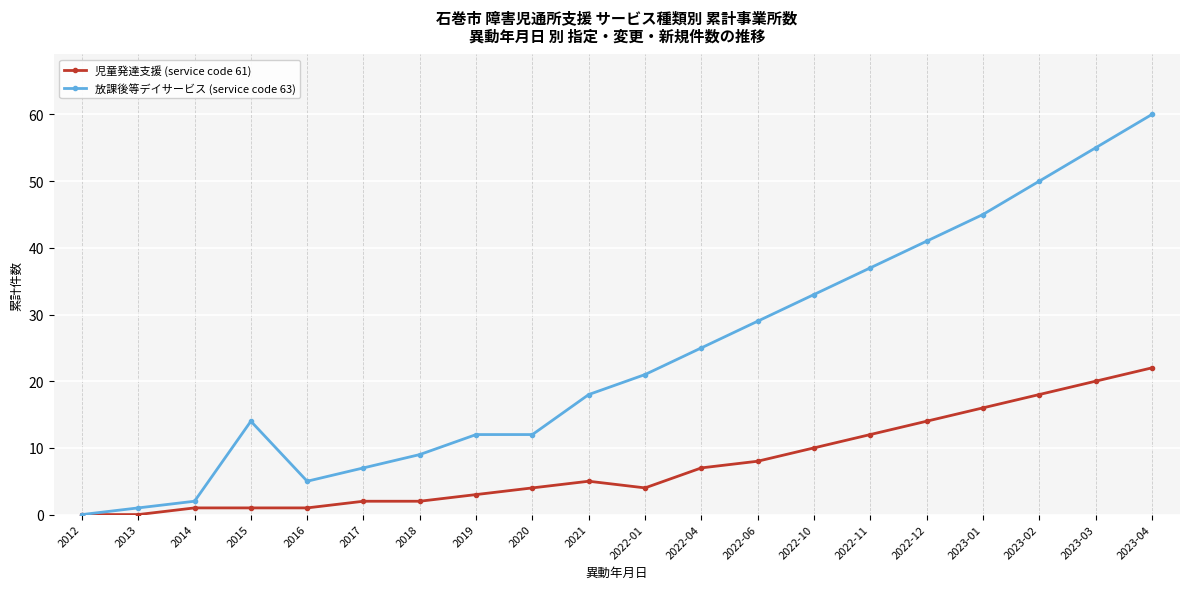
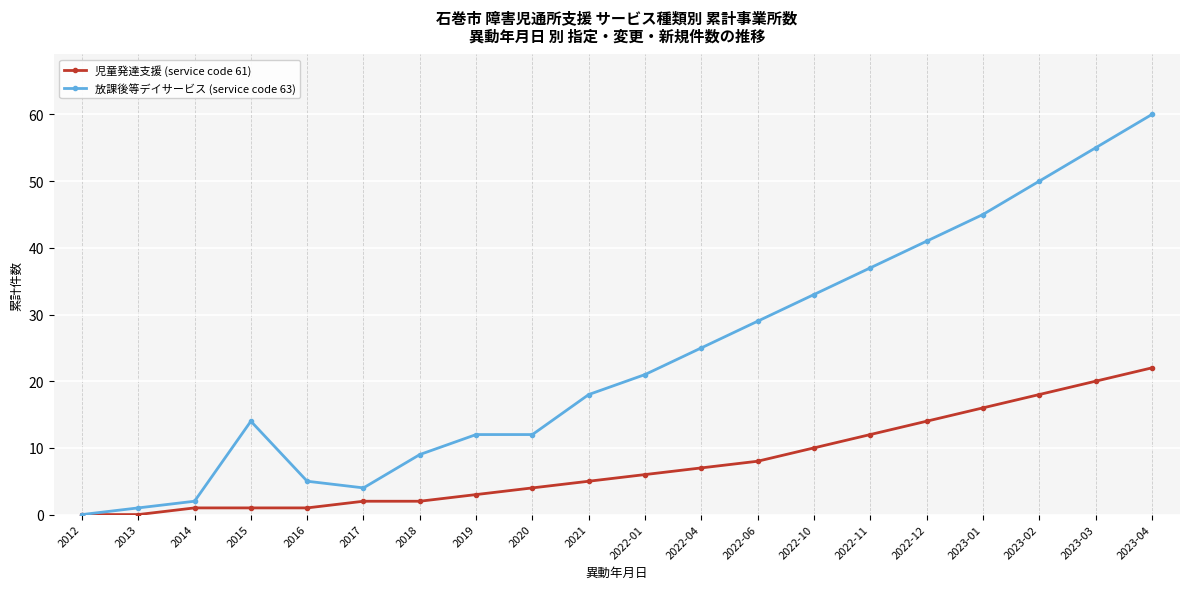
放課後等デイサービス (service code 63), 2017: 7 -> 4
児童発達支援 (service code 61), 2022-01: 4 -> 6
